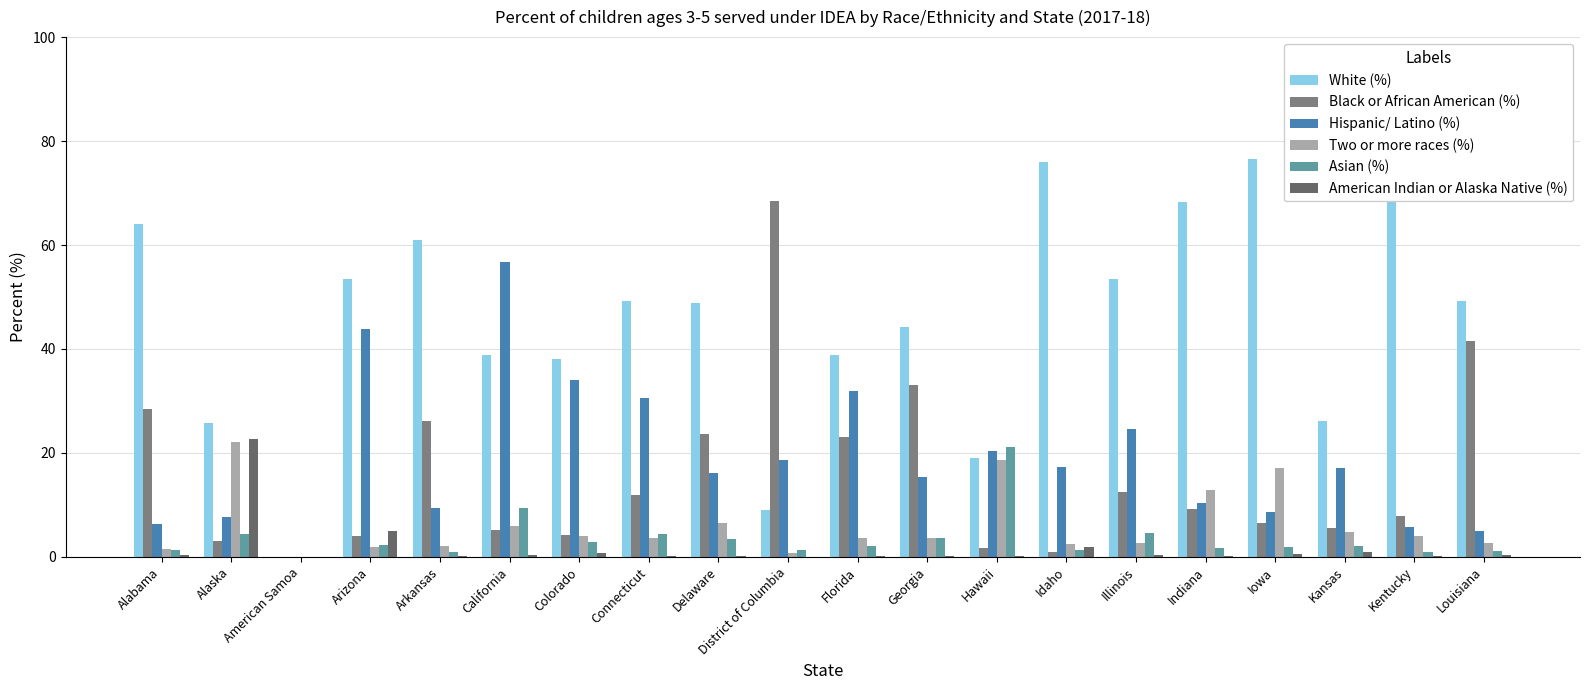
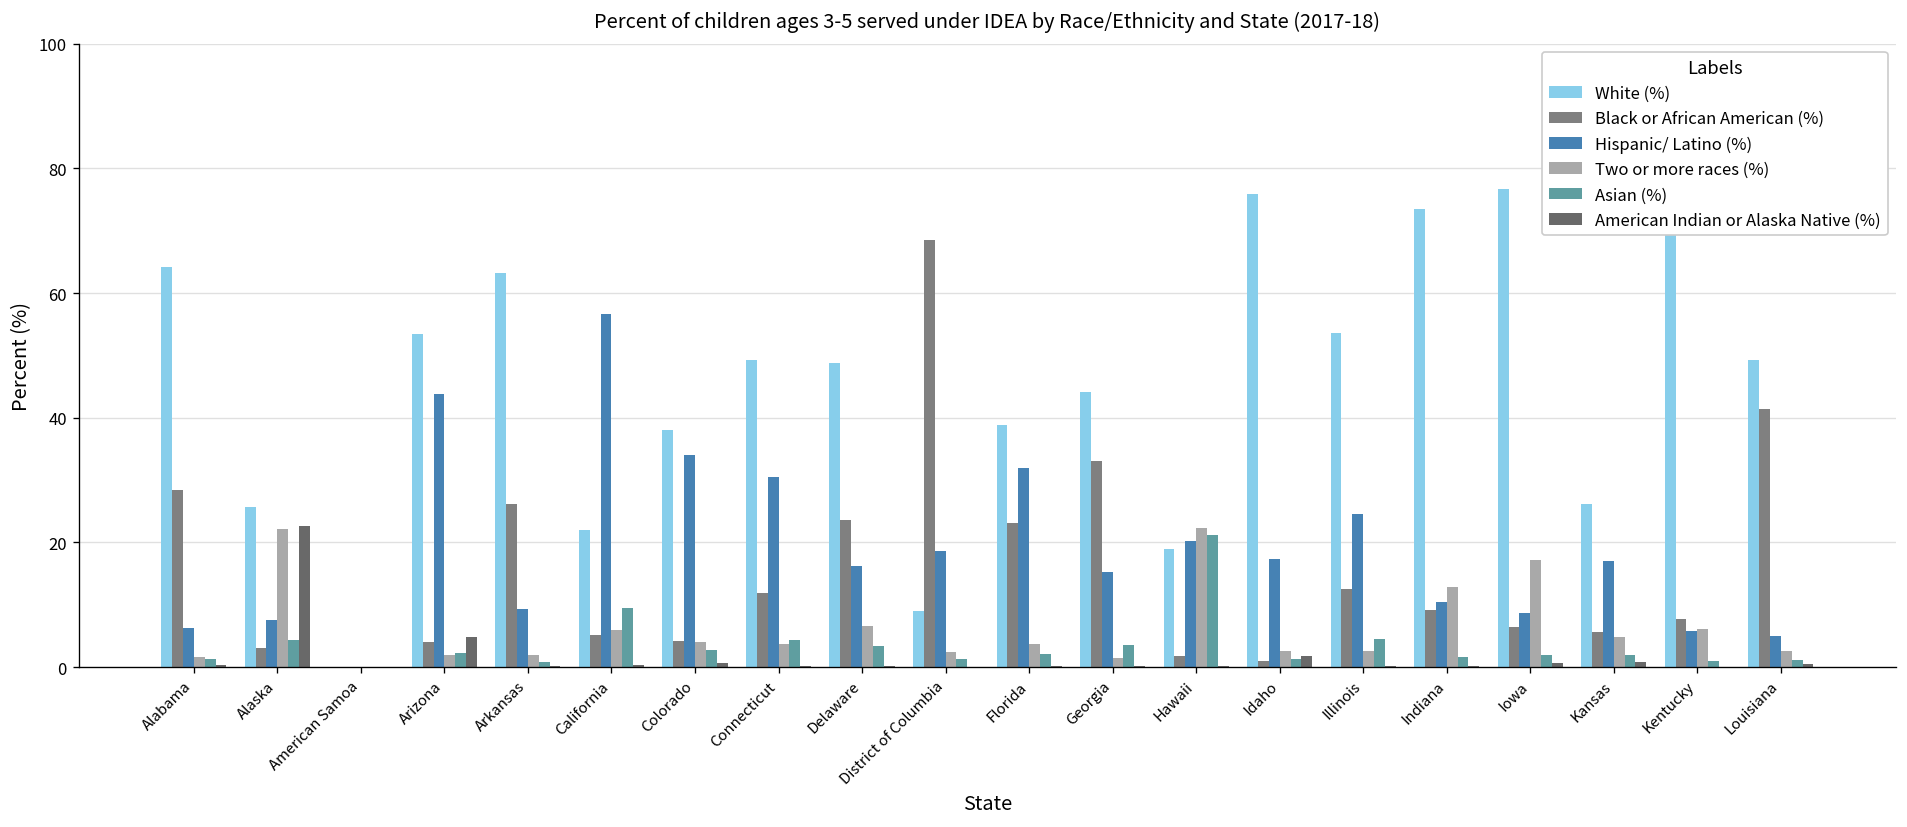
White (%), Arkansas: 61 -> 63
White (%), California: 39 -> 22
Two or more races (%), District of Columbia: 1 -> 2
Two or more races (%), Georgia: 4 -> 2
Two or more races (%), Hawaii: 19 -> 22
White (%), Indiana: 68 -> 74
Two or more races (%), Kentucky: 4 -> 6
